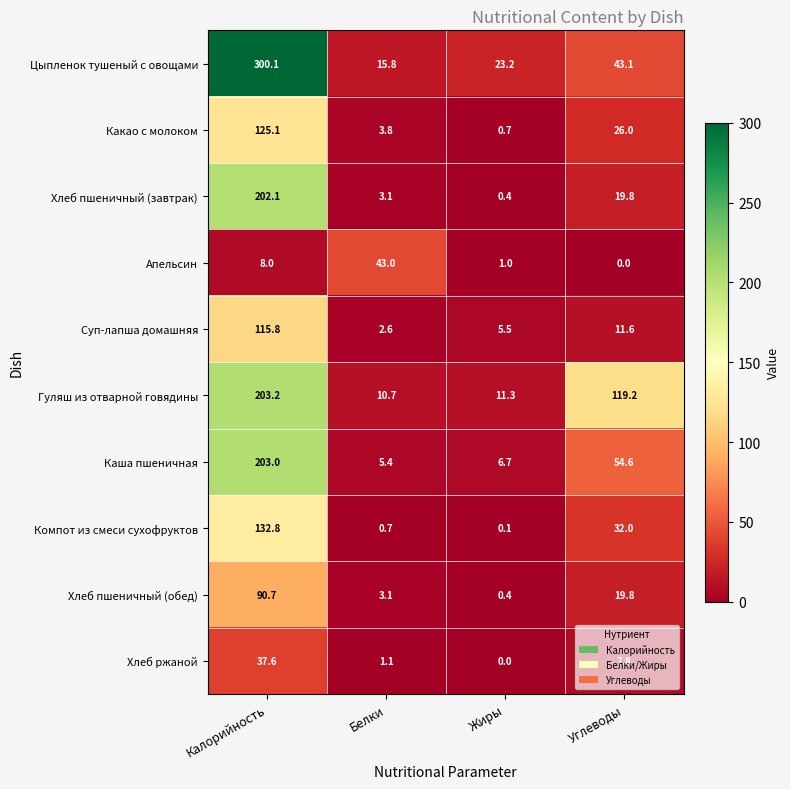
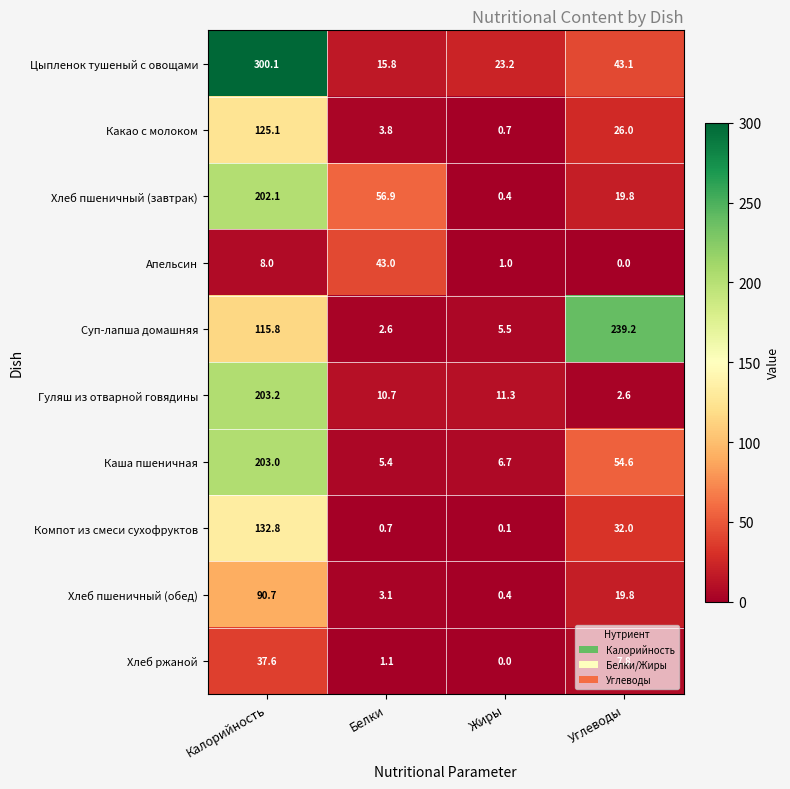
Хлеб пшеничный (завтрак), Белки: 3.1 -> 56.9
Суп-лапша домашняя, Углеводы: 11.6 -> 239.2
Гуляш из отварной говядины, Углеводы: 119.2 -> 2.6
